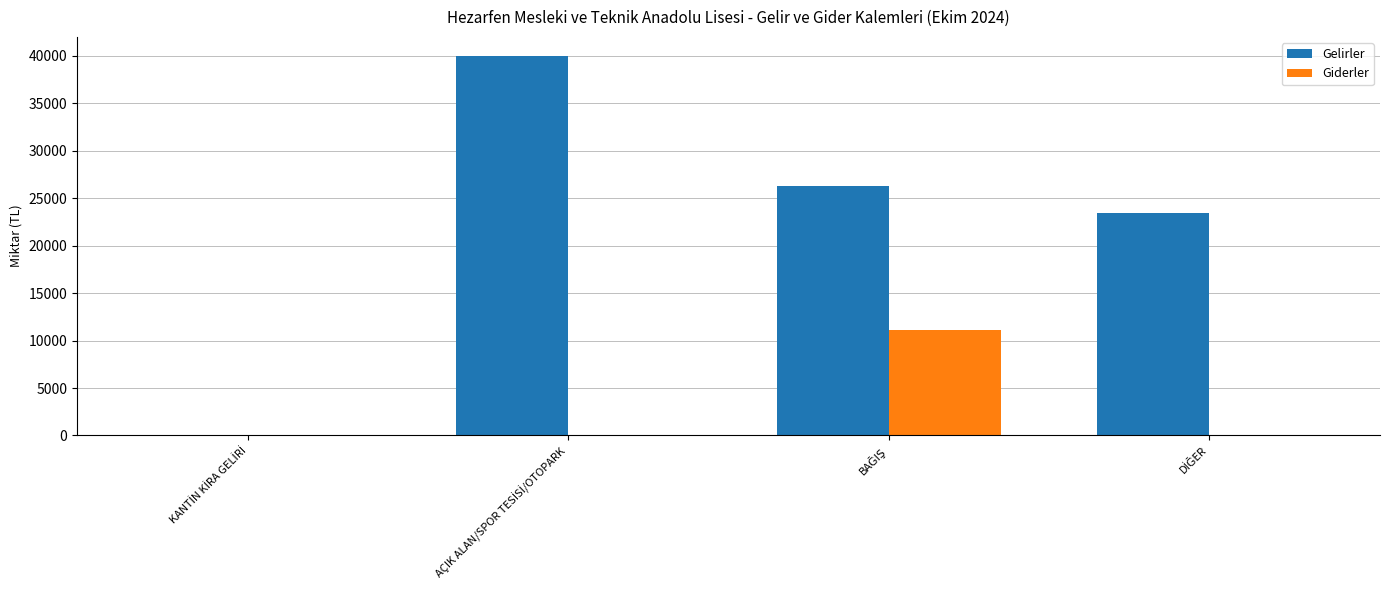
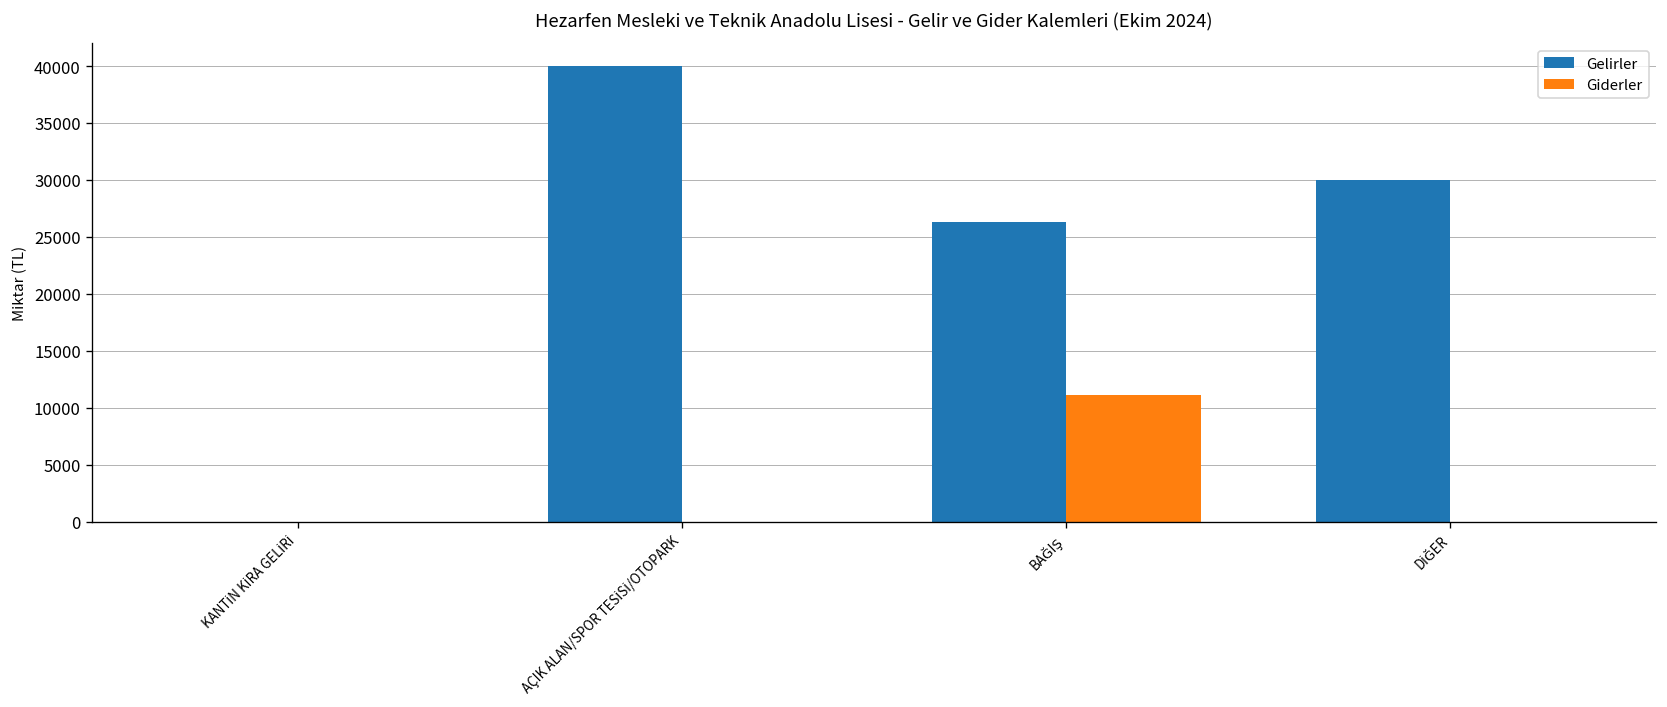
Gelirler, DİĞER: 23000 -> 30000
